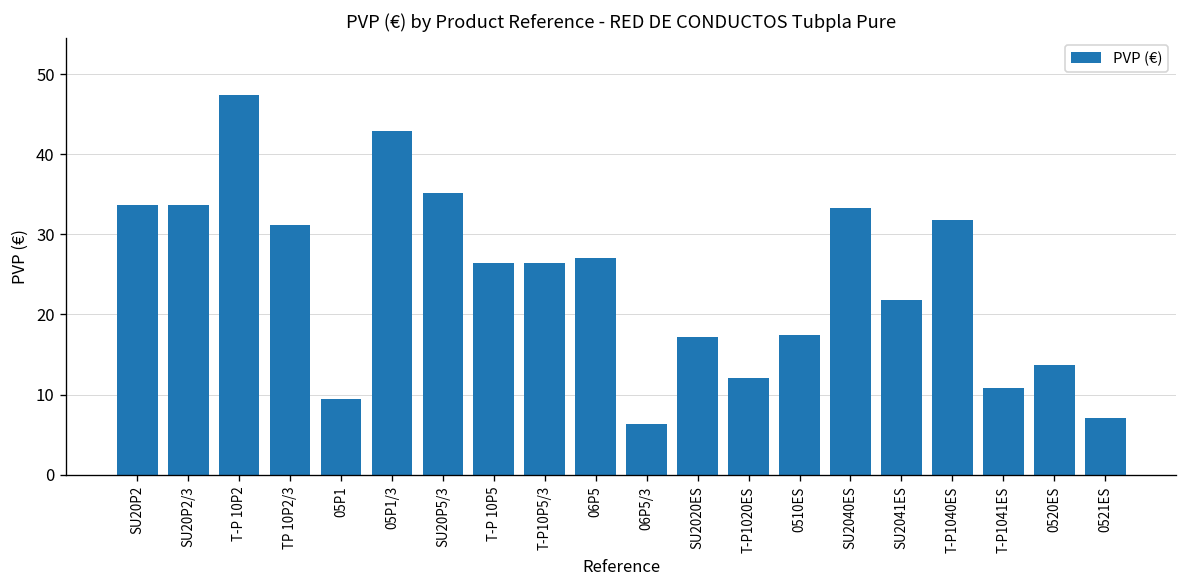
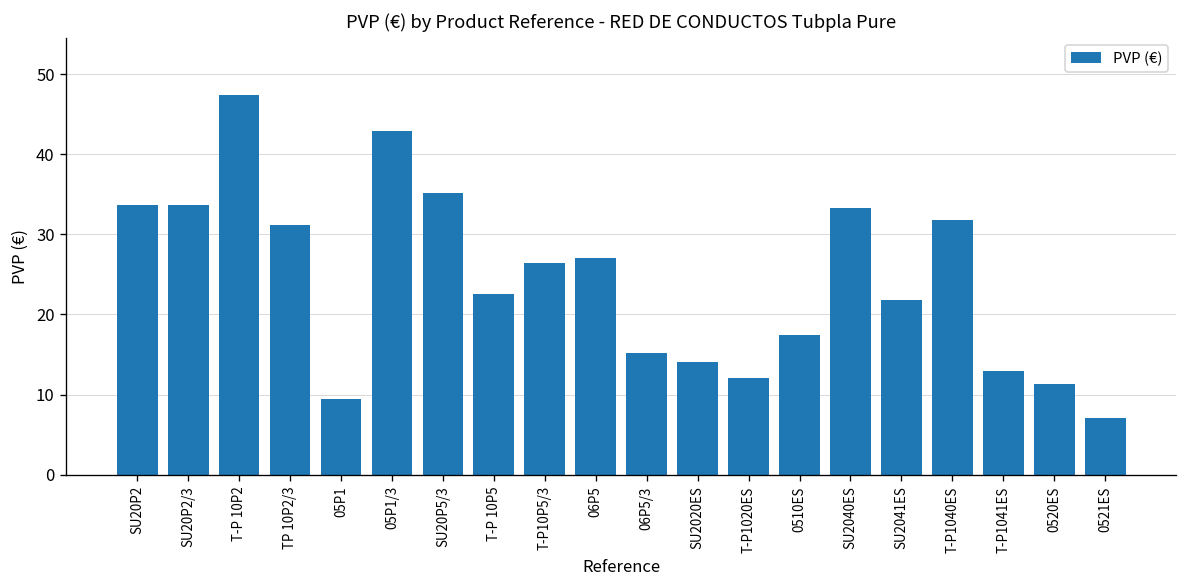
T-P 10P5: 26 -> 23
06P5/3: 6 -> 15
SU2020ES: 17 -> 14
T-P1041ES: 11 -> 13
0520ES: 14 -> 11
